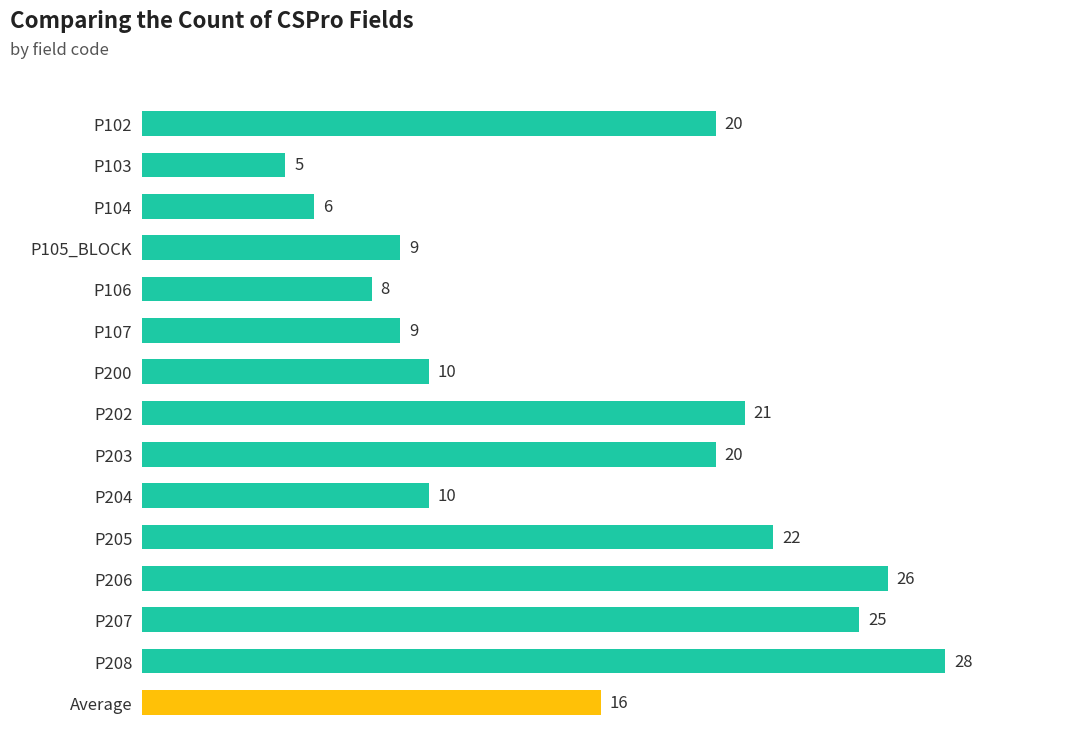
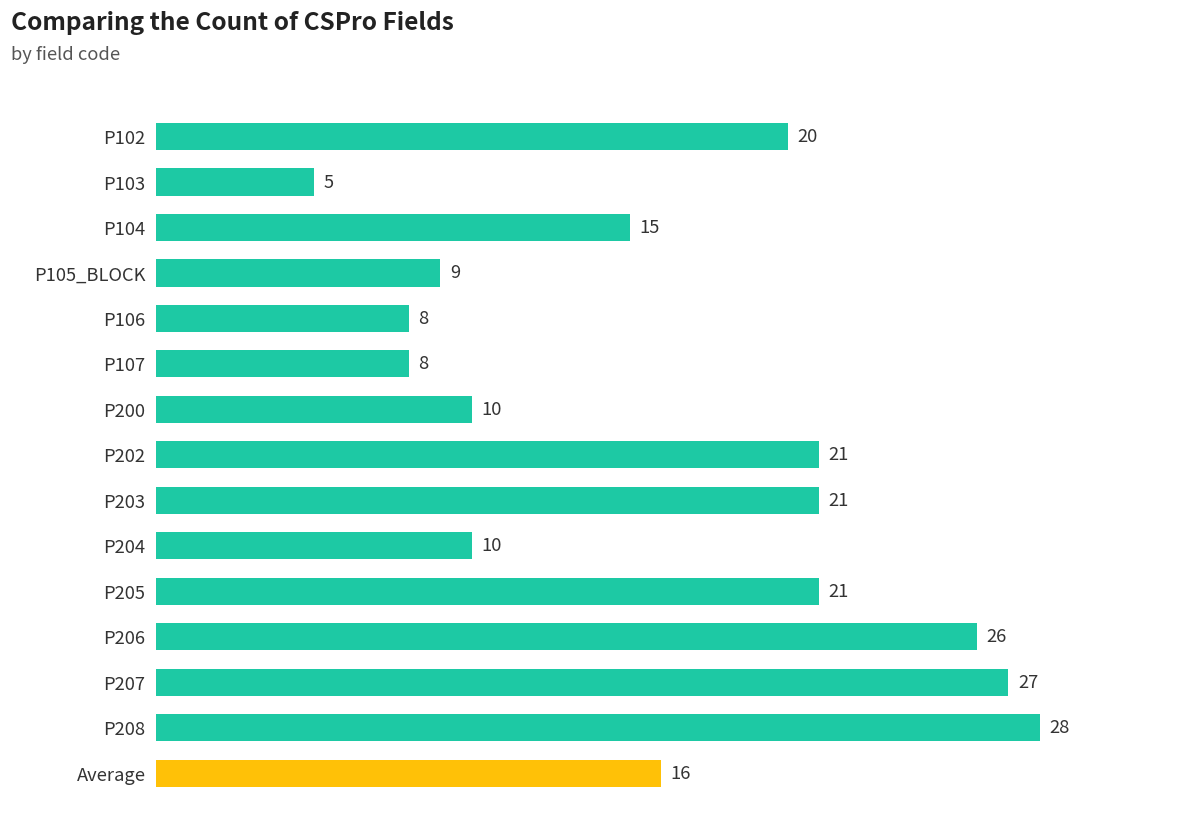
P104: 6 -> 15
P107: 9 -> 8
P203: 20 -> 21
P205: 22 -> 21
P207: 25 -> 27
